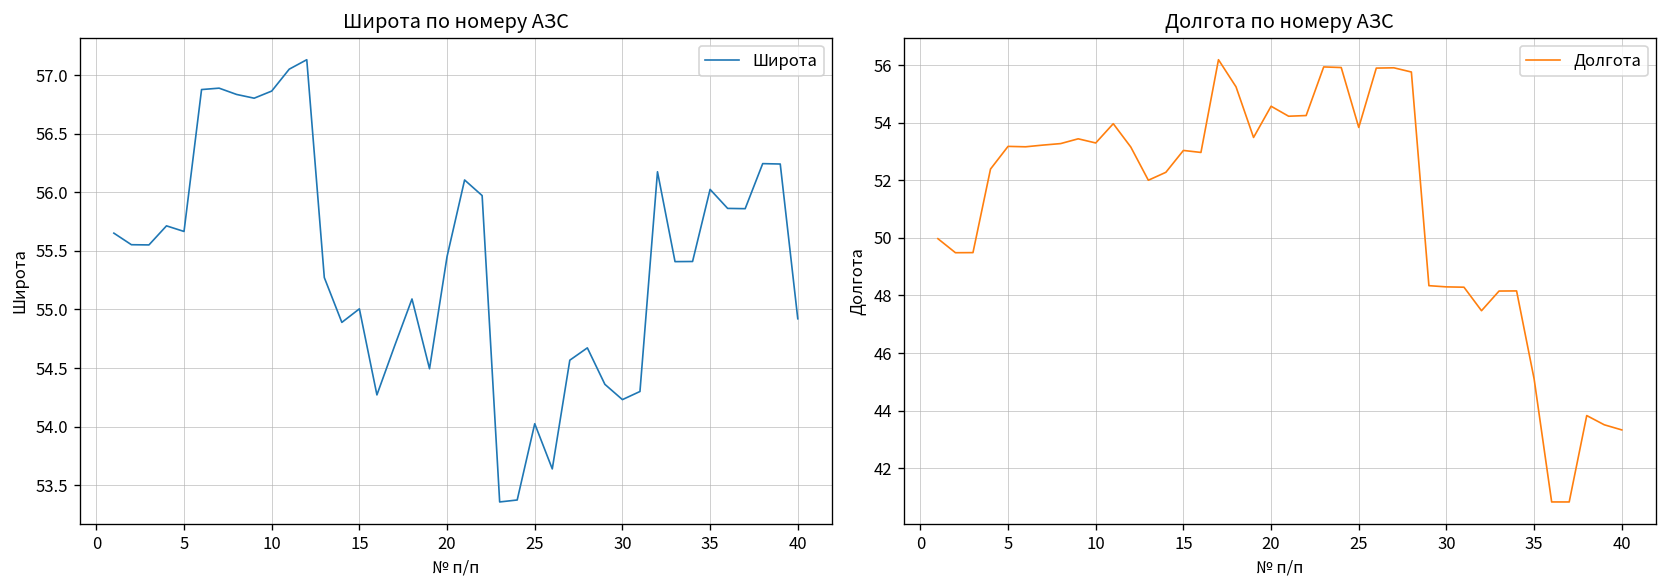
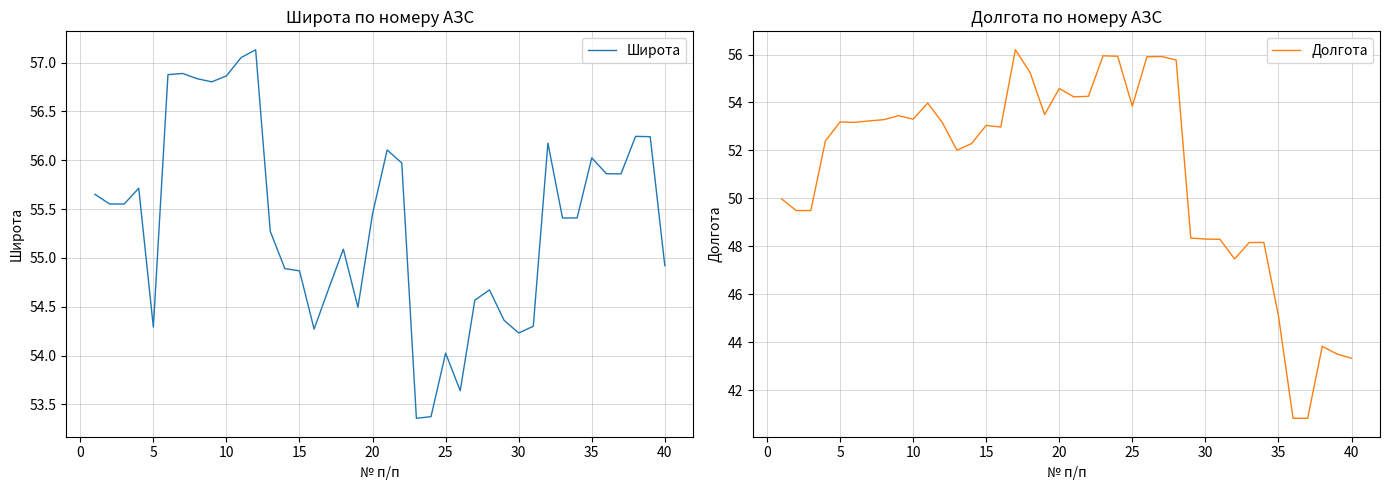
Широта по номеру АЗС, 5: 55.7 -> 54.3
Широта по номеру АЗС, 15: 55.0 -> 54.9
